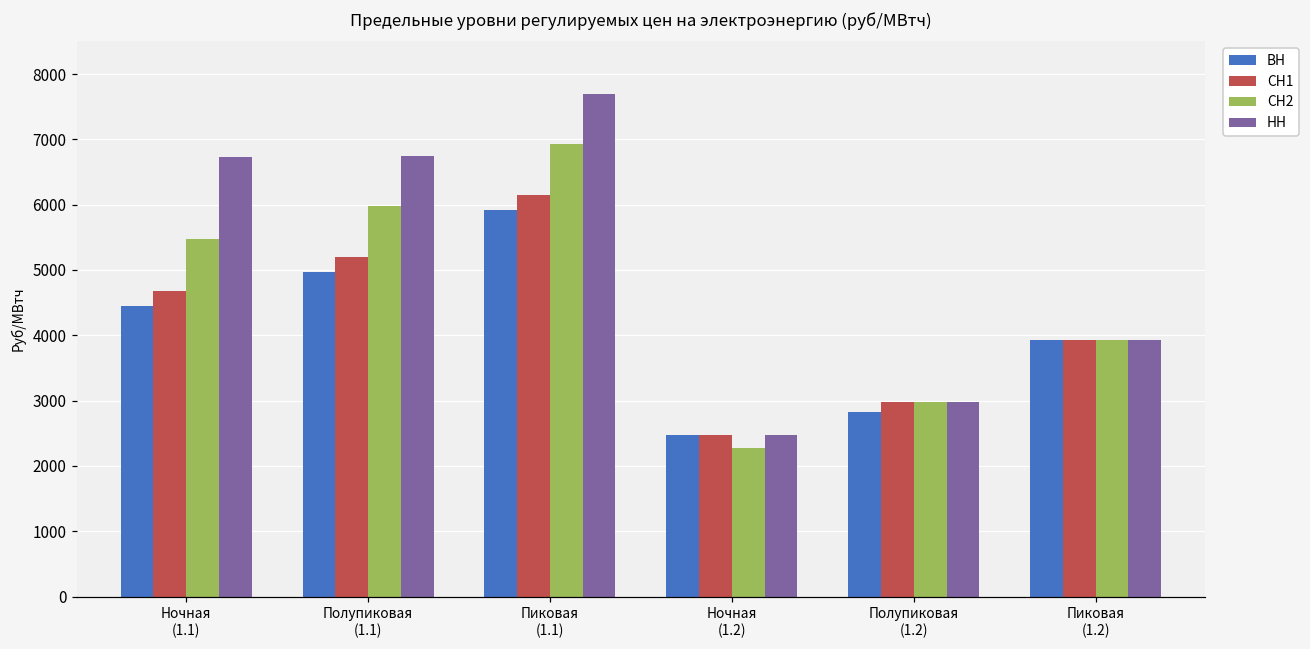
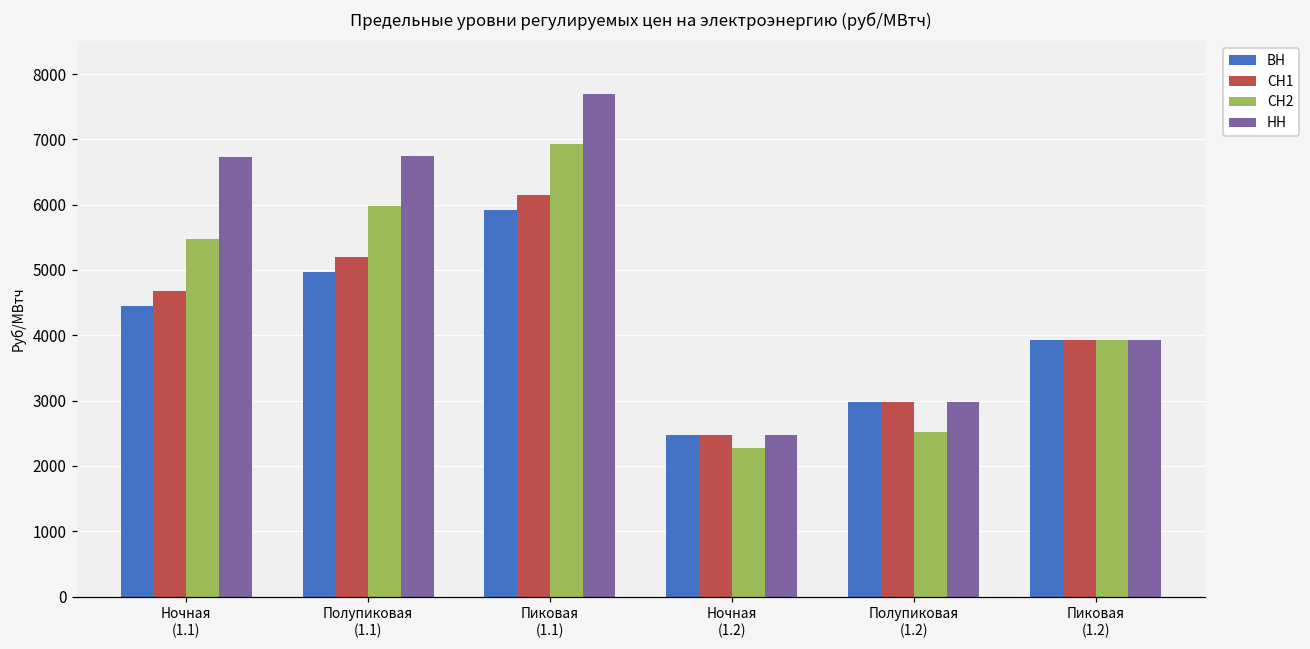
ВН, Полупиковая (1.2): 2800 -> 3000
СН2, Полупиковая (1.2): 3000 -> 2500
